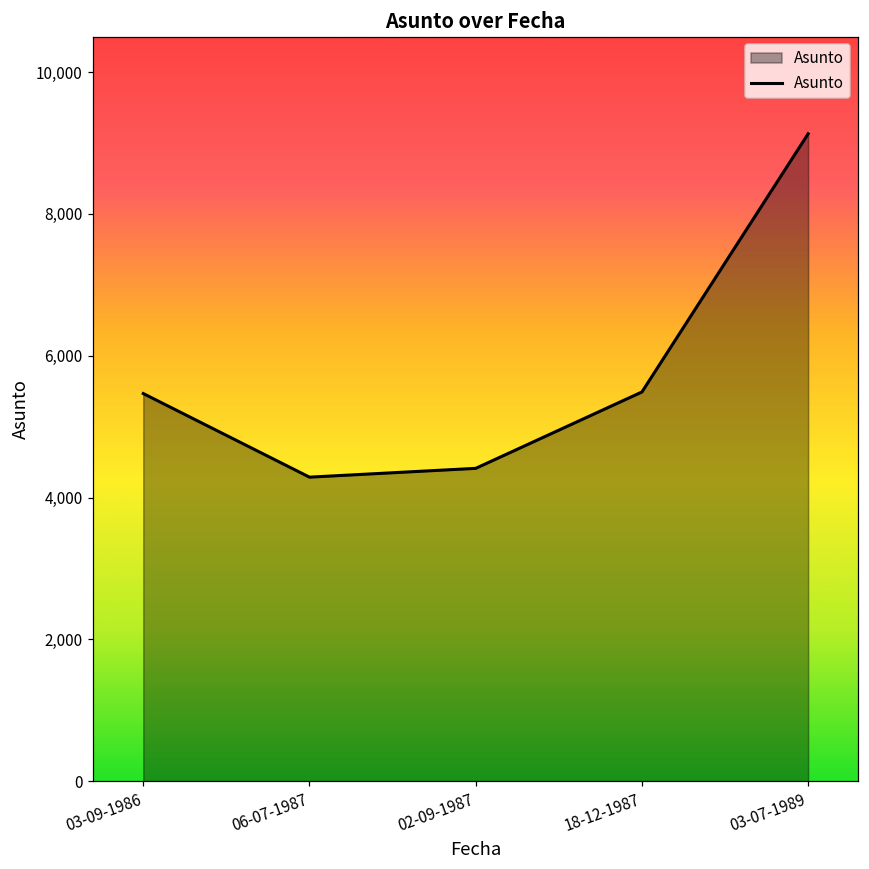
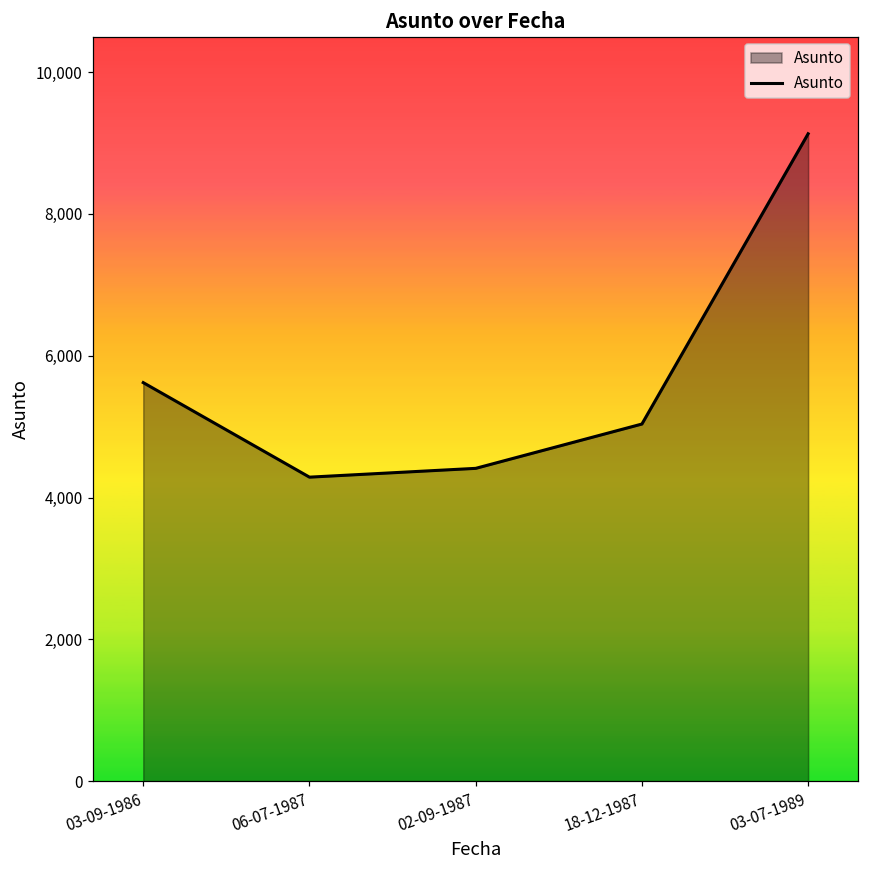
03-09-1986: 5,500 -> 5,600
18-12-1987: 5,500 -> 5,000
